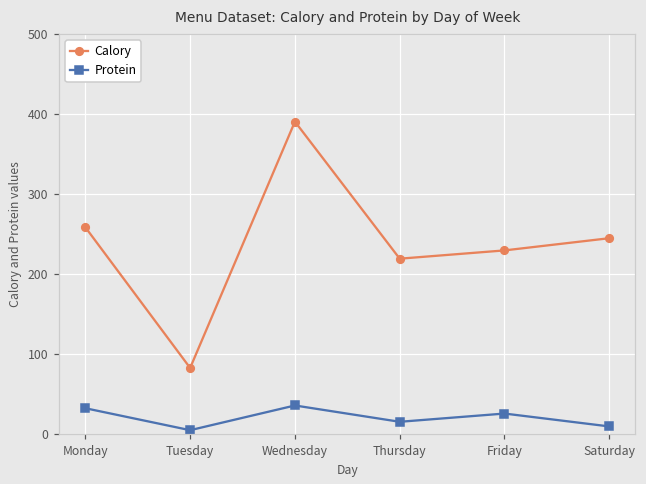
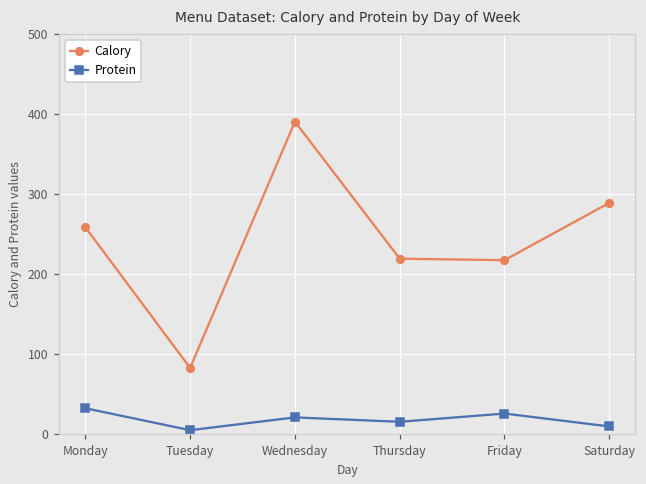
Protein, Wednesday: 40 -> 20
Calory, Friday: 230 -> 220
Calory, Saturday: 250 -> 290
